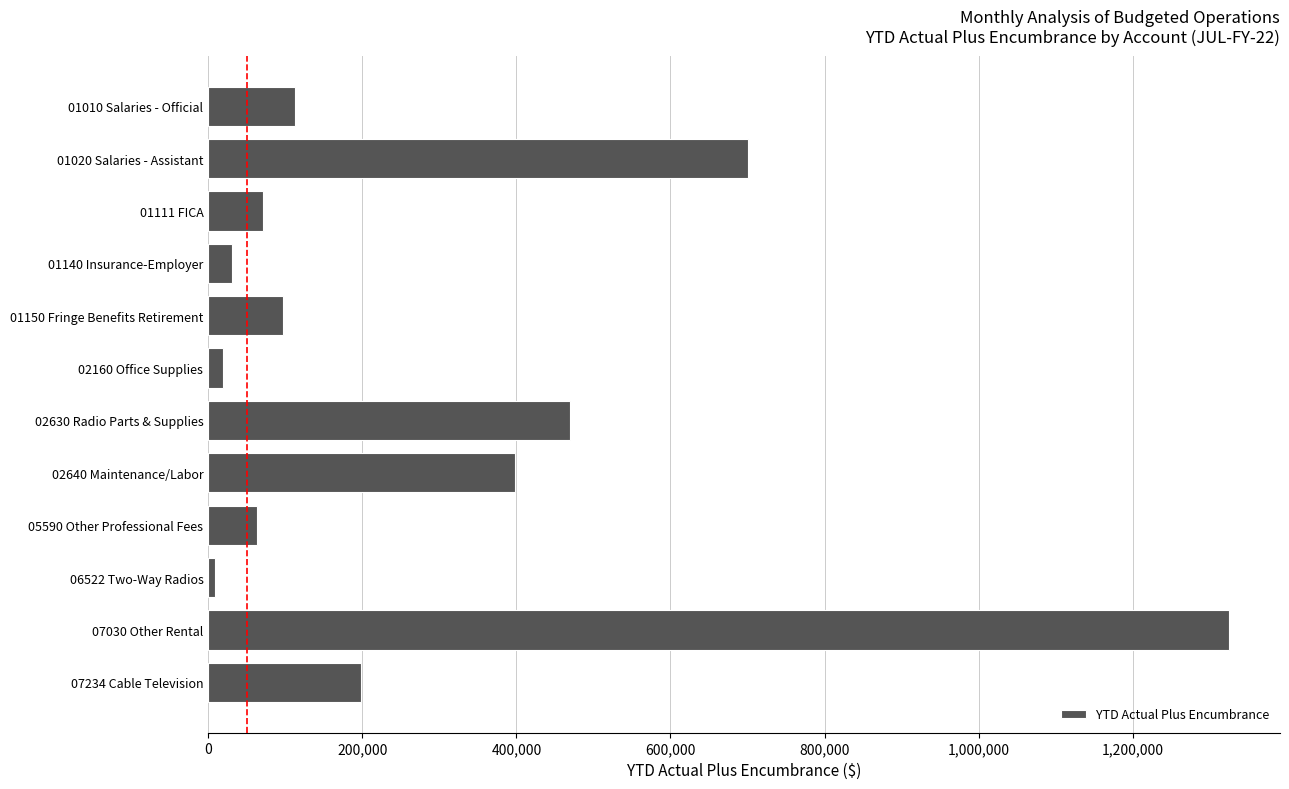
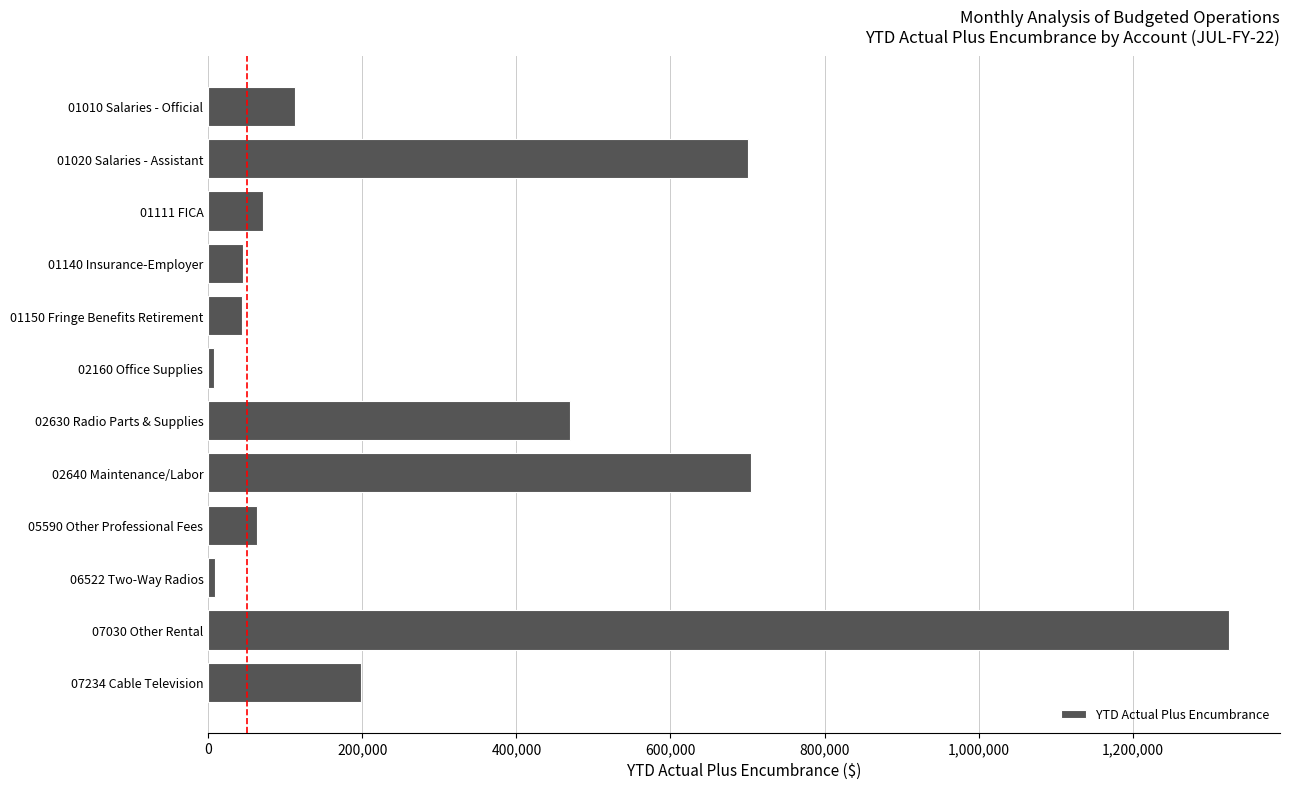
01140 Insurance-Employer: 30,000 -> 50,000
01150 Fringe Benefits Retirement: 100,000 -> 40,000
02160 Office Supplies: 20,000 -> 10,000
02640 Maintenance/Labor: 400,000 -> 700,000
